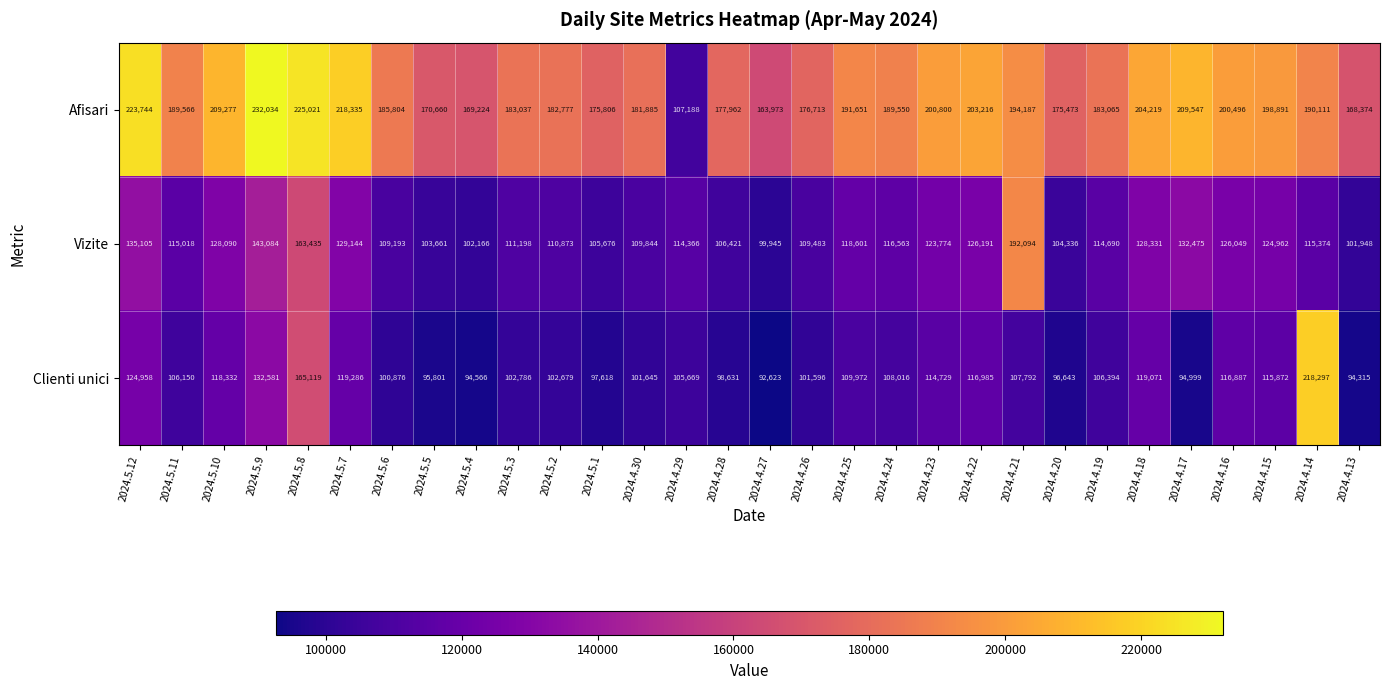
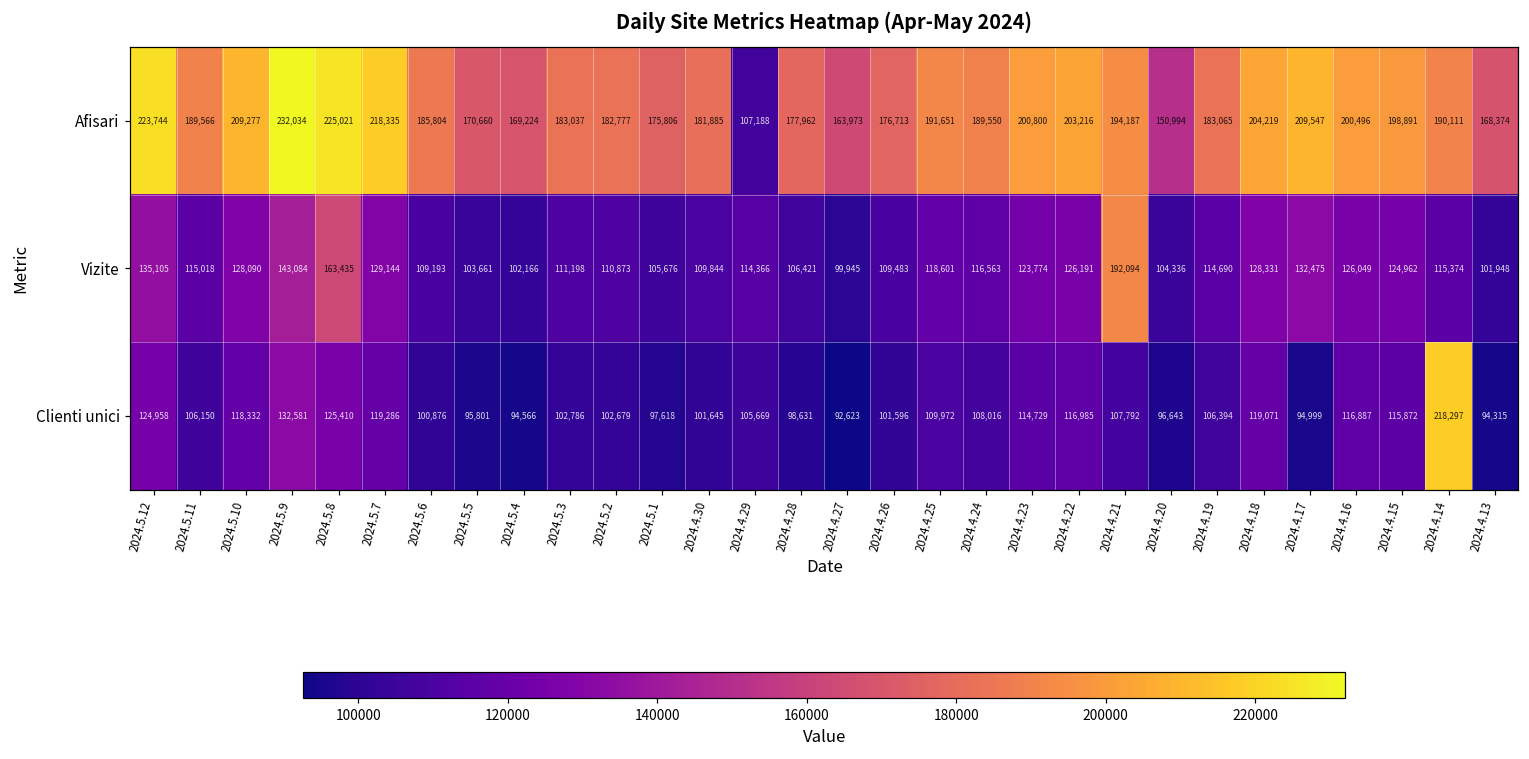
Afisari, 2024.4.20: 175,473 -> 150,994
Clienti unici, 2024.5.8: 165,119 -> 125,410
